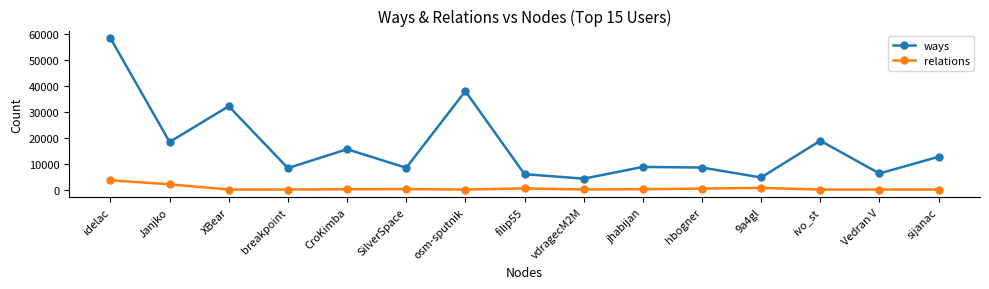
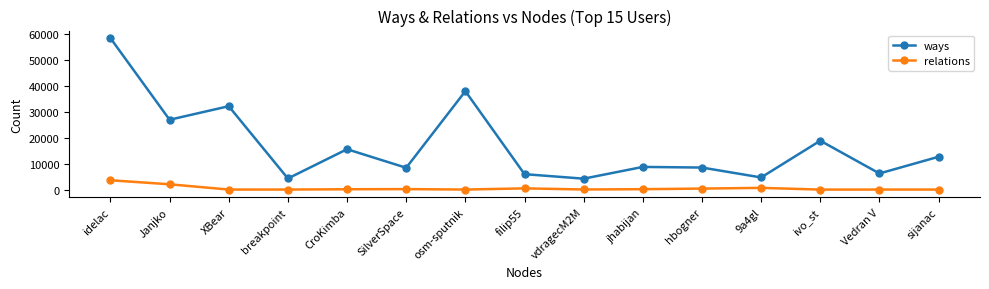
ways, Janjko: 18000 -> 27000
ways, breakpoint: 8000 -> 4000
